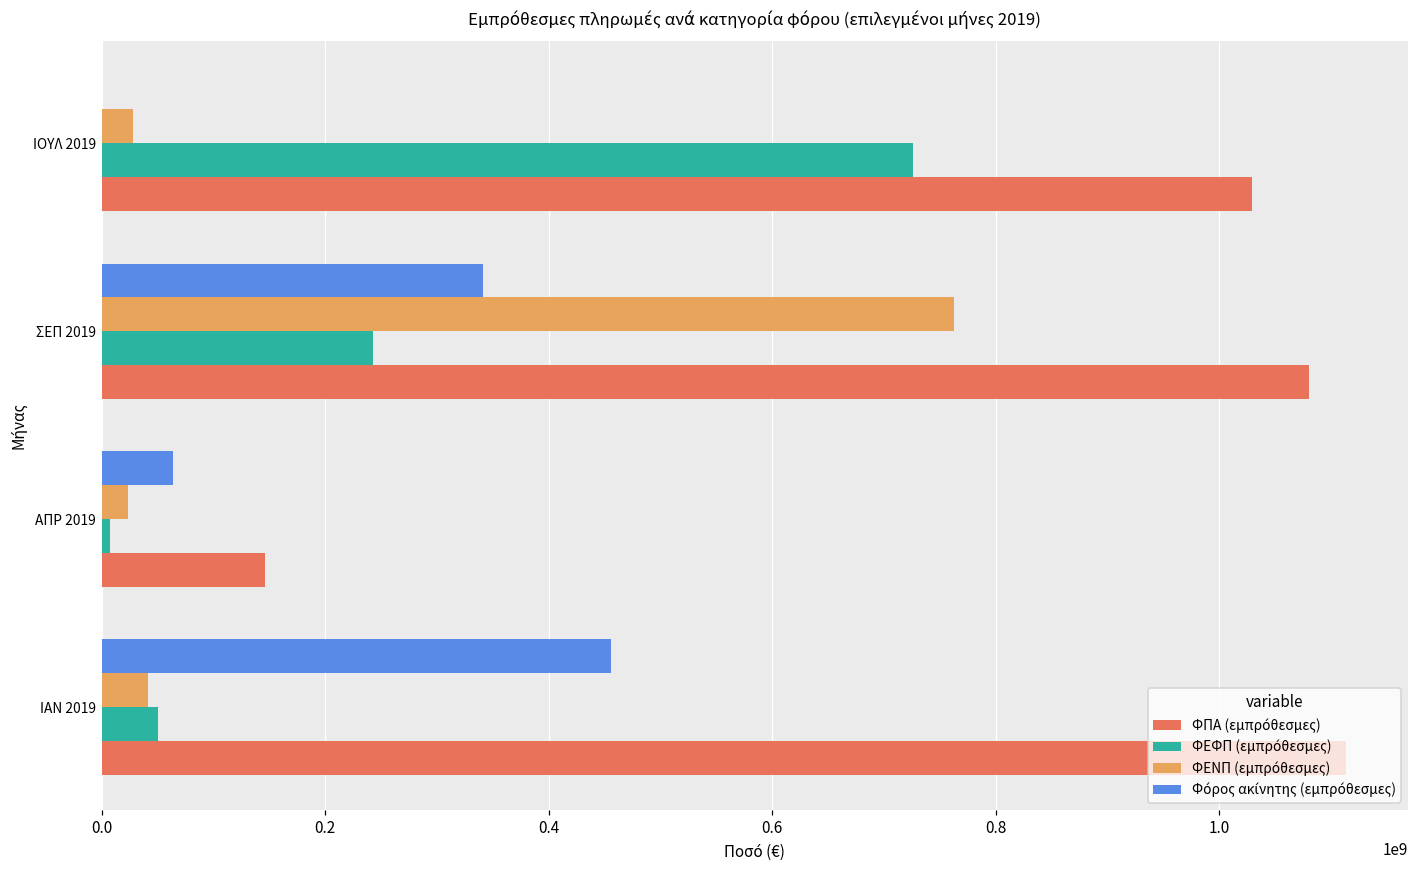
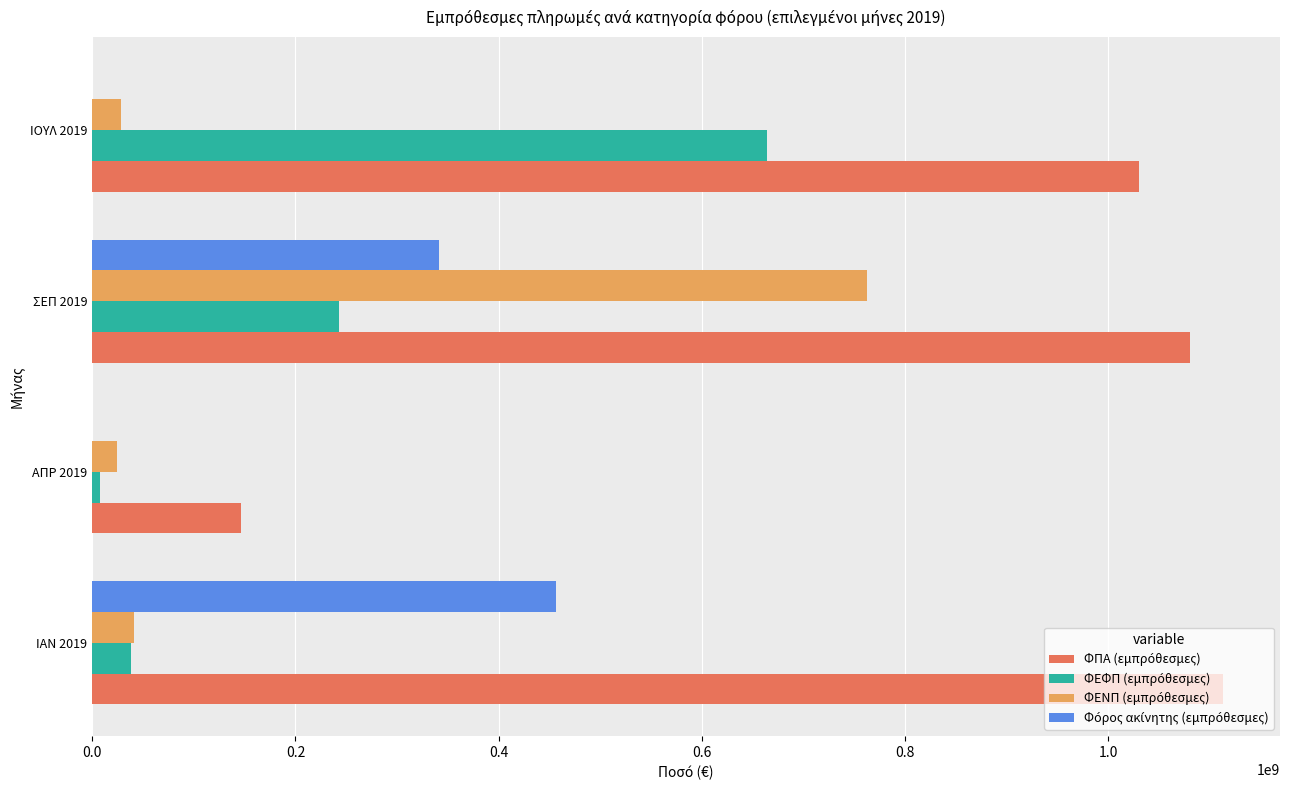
ΦΕΦΠ (εμπρόθεσμες), ΙΟΥΛ 2019: 726000000 -> 664000000
Φόρος ακίνητης (εμπρόθεσμες), ΑΠΡ 2019: 64000000 -> 0
ΦΕΦΠ (εμπρόθεσμες), ΙΑΝ 2019: 51000000 -> 38000000
